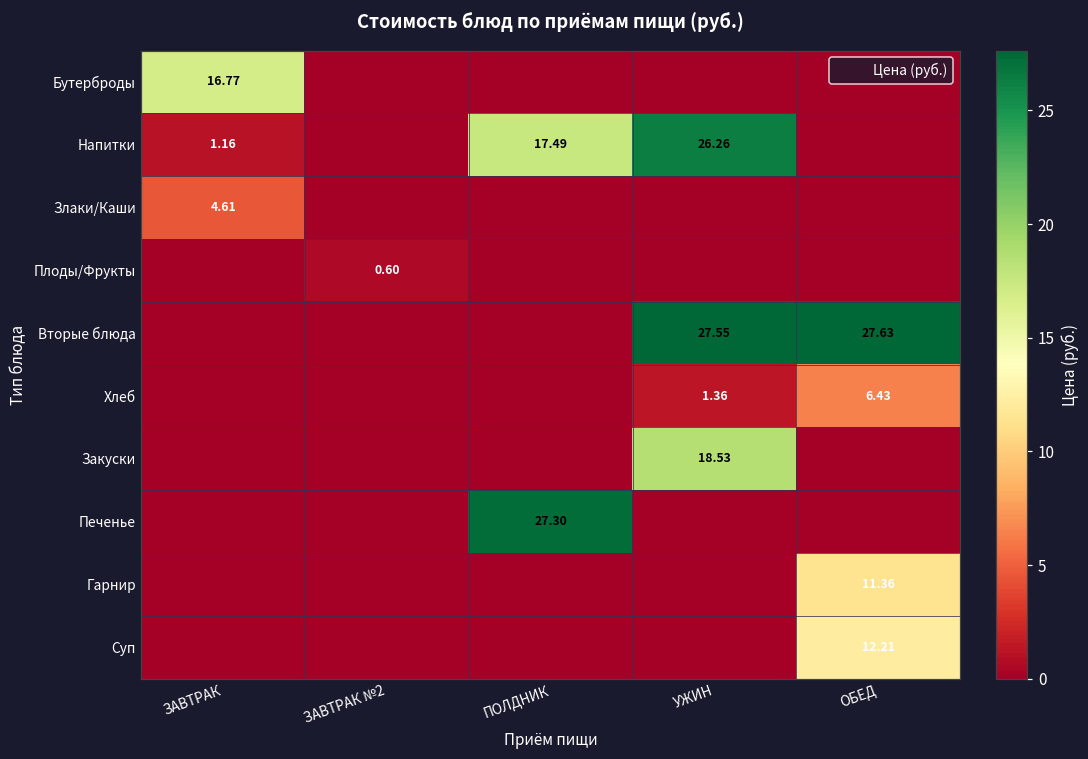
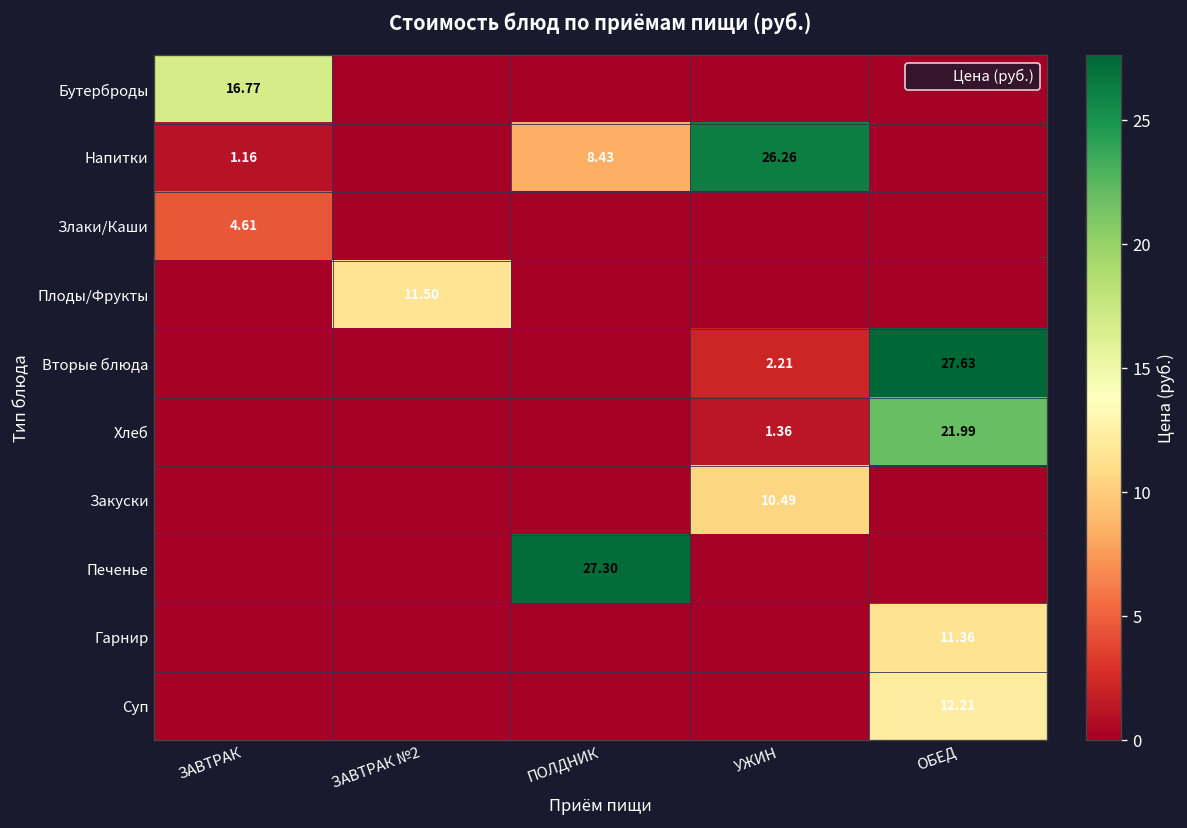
Напитки, ПОЛДНИК: 17.49 -> 8.43
Плоды/Фрукты, ЗАВТРАК №2: 0.60 -> 11.50
Вторые блюда, УЖИН: 27.55 -> 2.21
Хлеб, ОБЕД: 6.43 -> 21.99
Закуски, УЖИН: 18.53 -> 10.49
